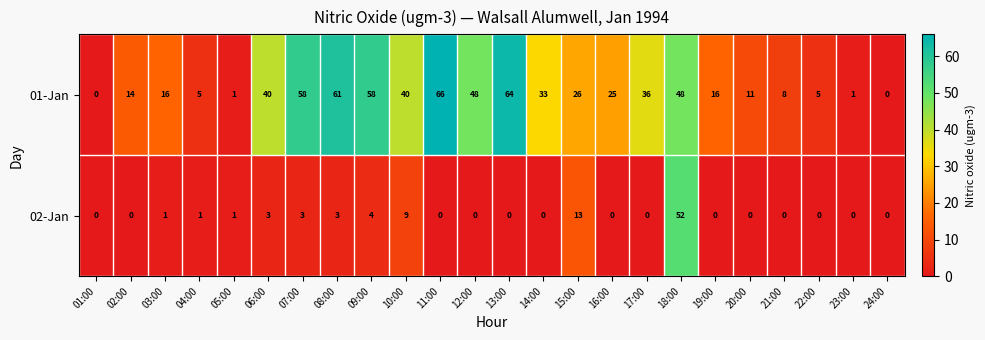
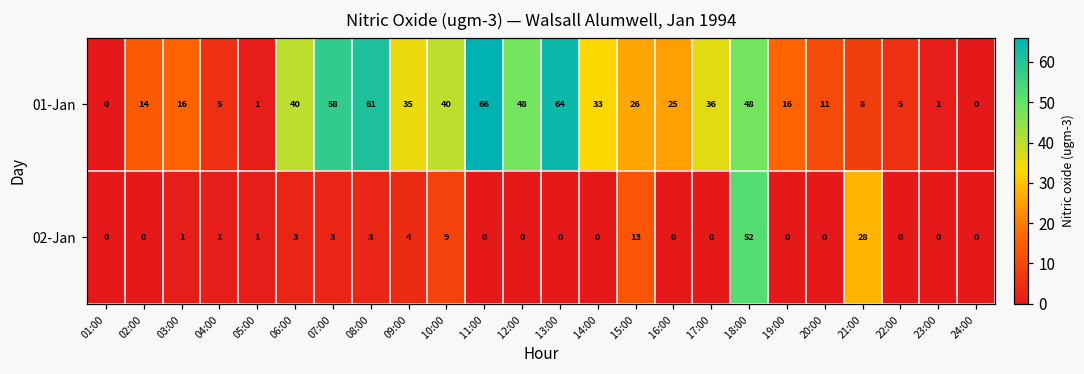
01-Jan, 09:00: 58 -> 35
02-Jan, 21:00: 0 -> 28
